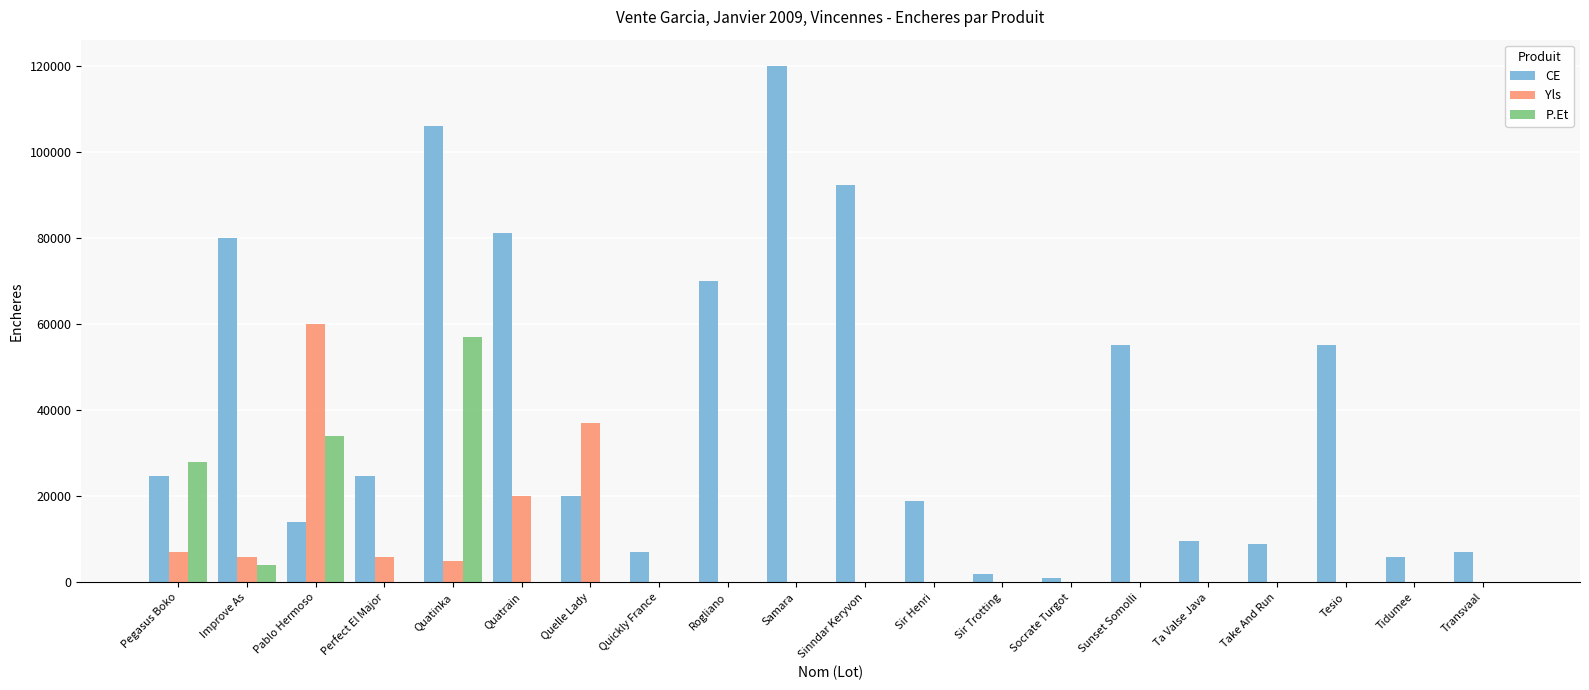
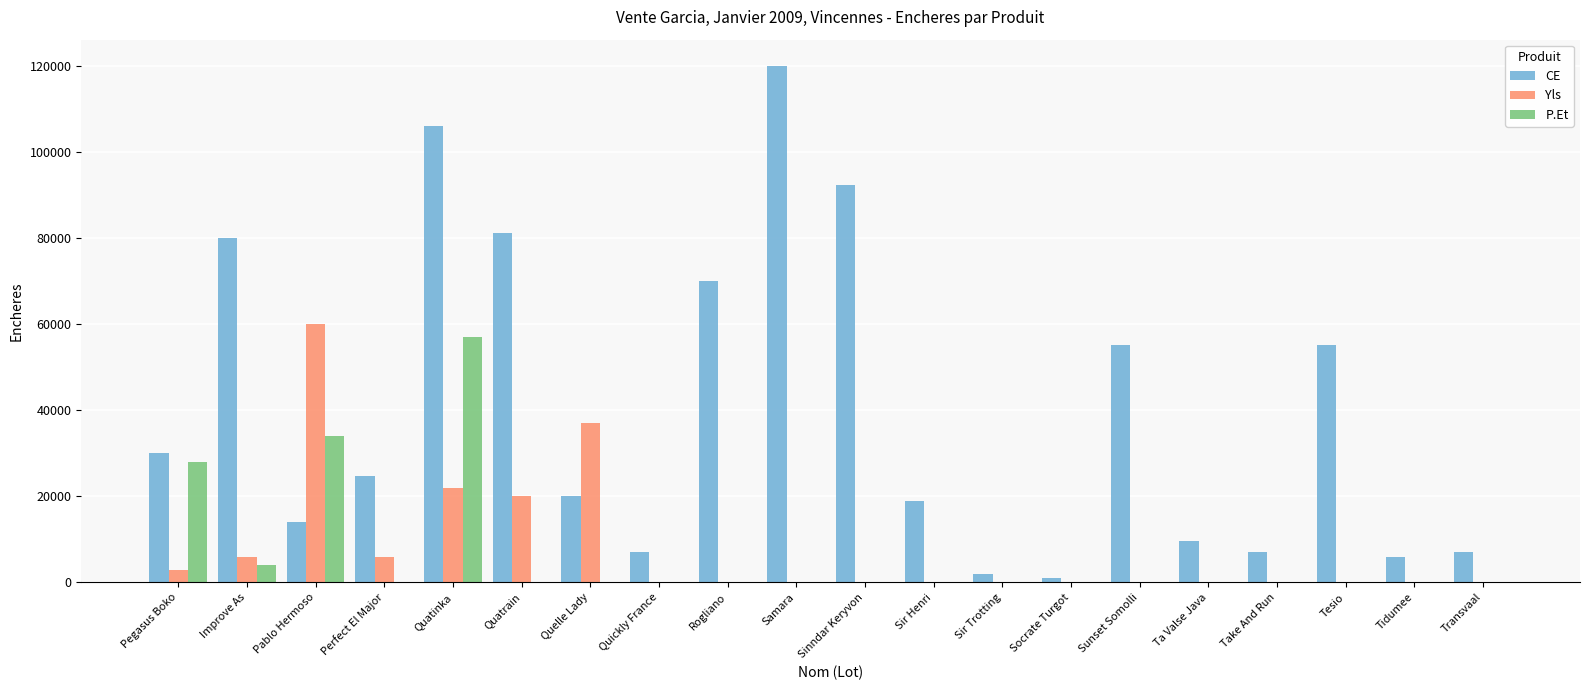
CE, Pegasus Boko: 25000 -> 30000
Yls, Pegasus Boko: 7000 -> 3000
Yls, Quatinka: 5000 -> 22000
CE, Take And Run: 9000 -> 7000
